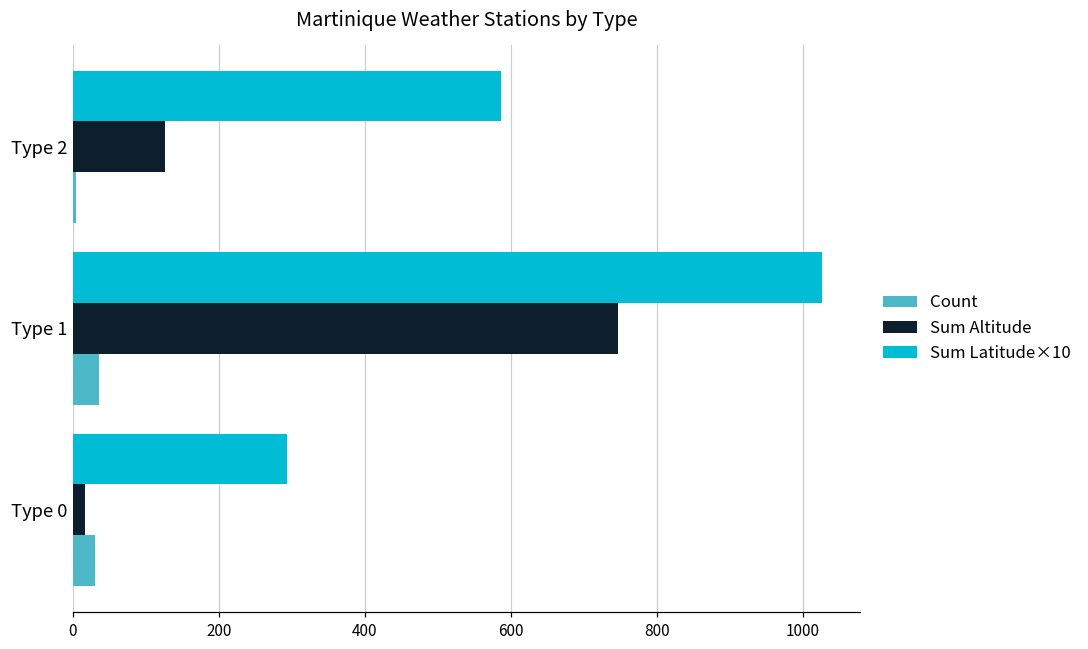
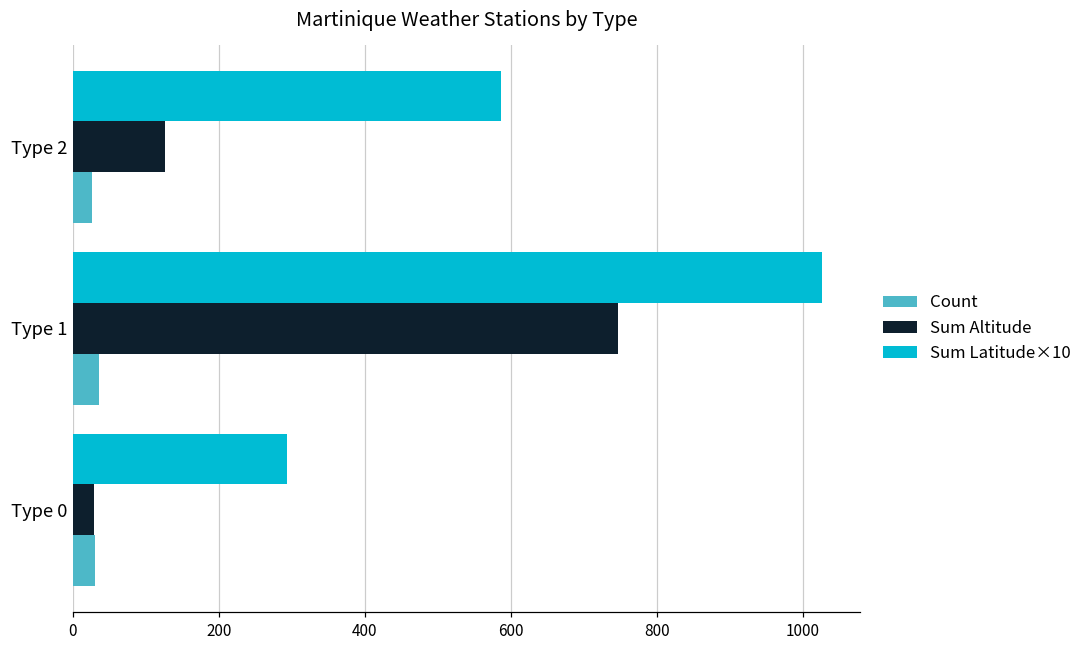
Count, Type 2: 0 -> 30
Sum Altitude, Type 0: 20 -> 30
